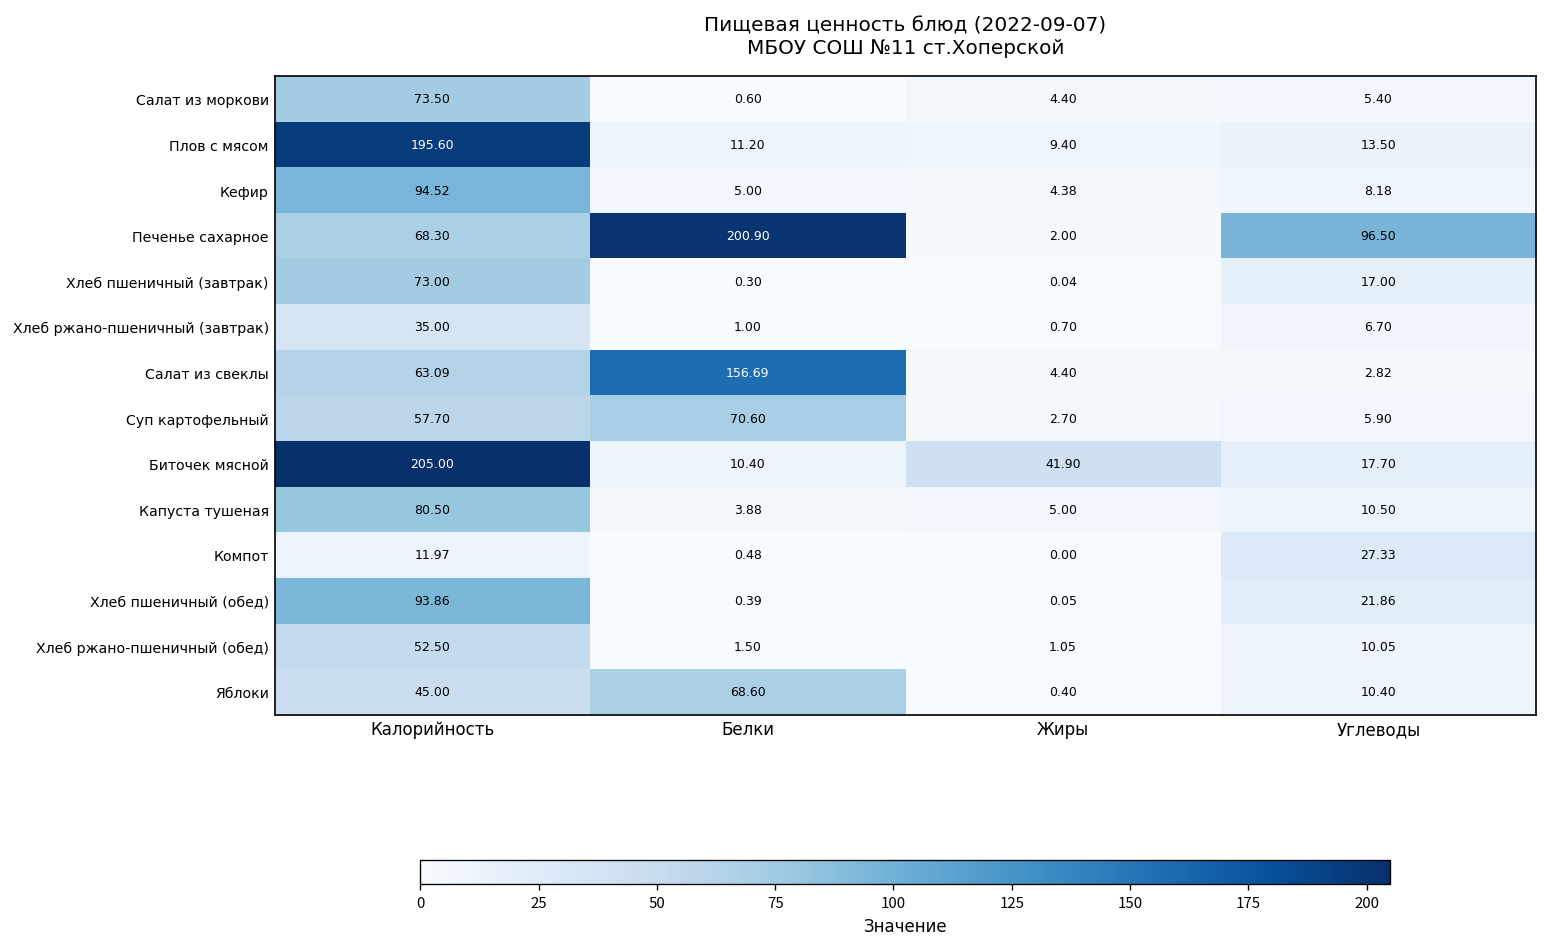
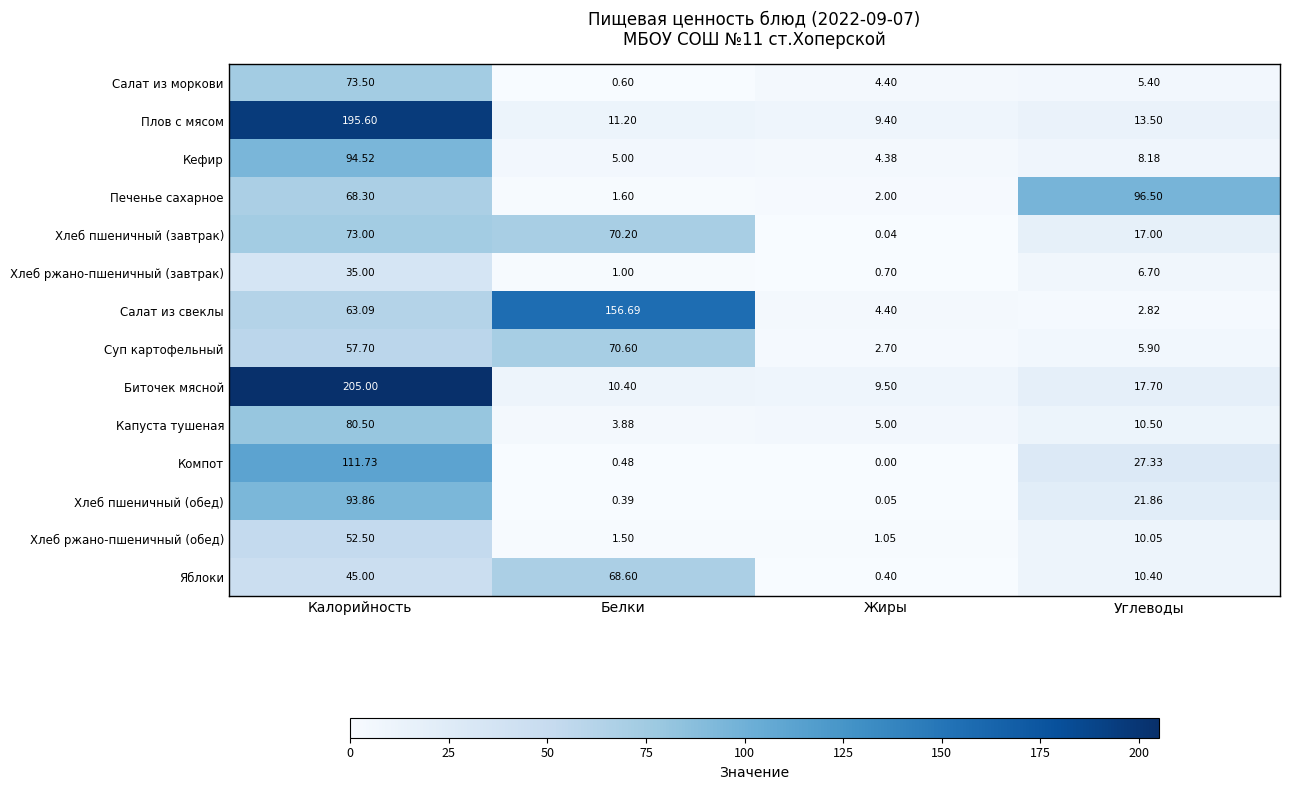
Печенье сахарное, Белки: 200.90 -> 1.60
Хлеб пшеничный (завтрак), Белки: 0.30 -> 70.20
Биточек мясной, Жиры: 41.90 -> 9.50
Компот, Калорийность: 11.97 -> 111.73
